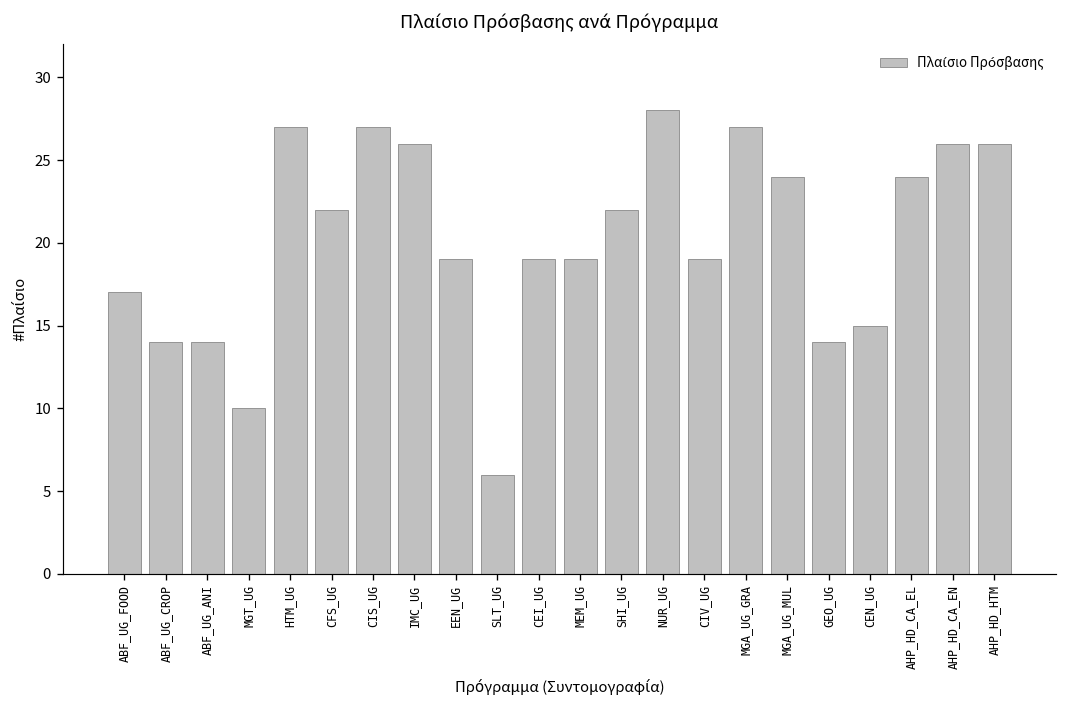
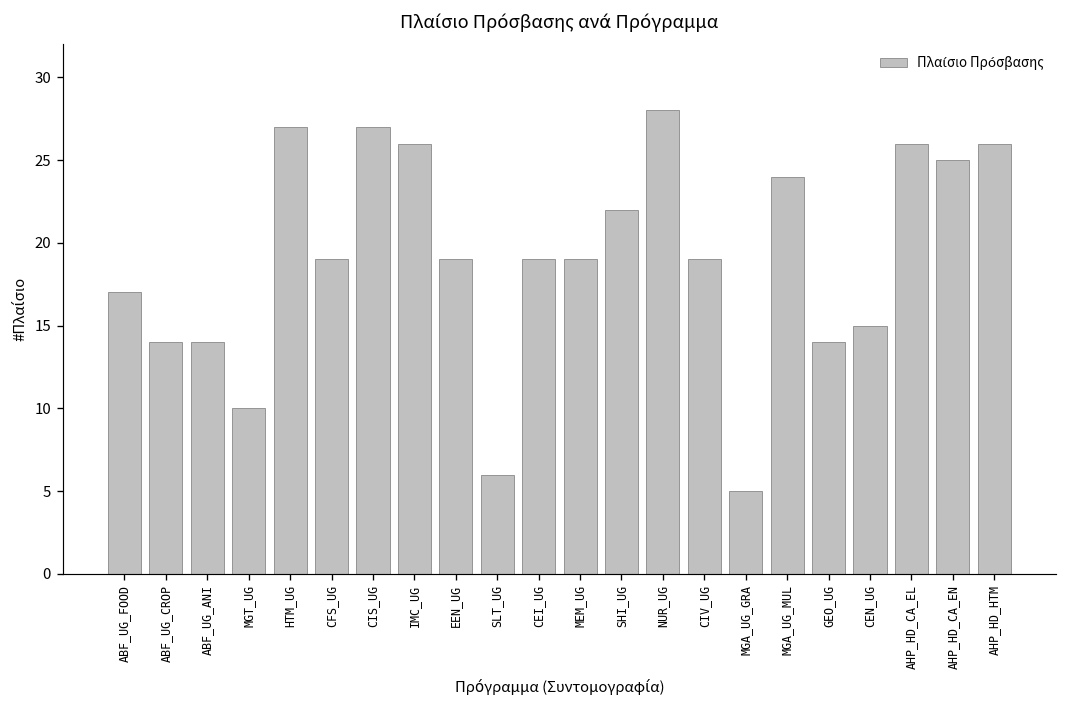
CFS_UG: 22 -> 19
MGA_UG_GRA: 27 -> 5
AHP_HD_CA_EL: 24 -> 26
AHP_HD_CA_EN: 26 -> 25
